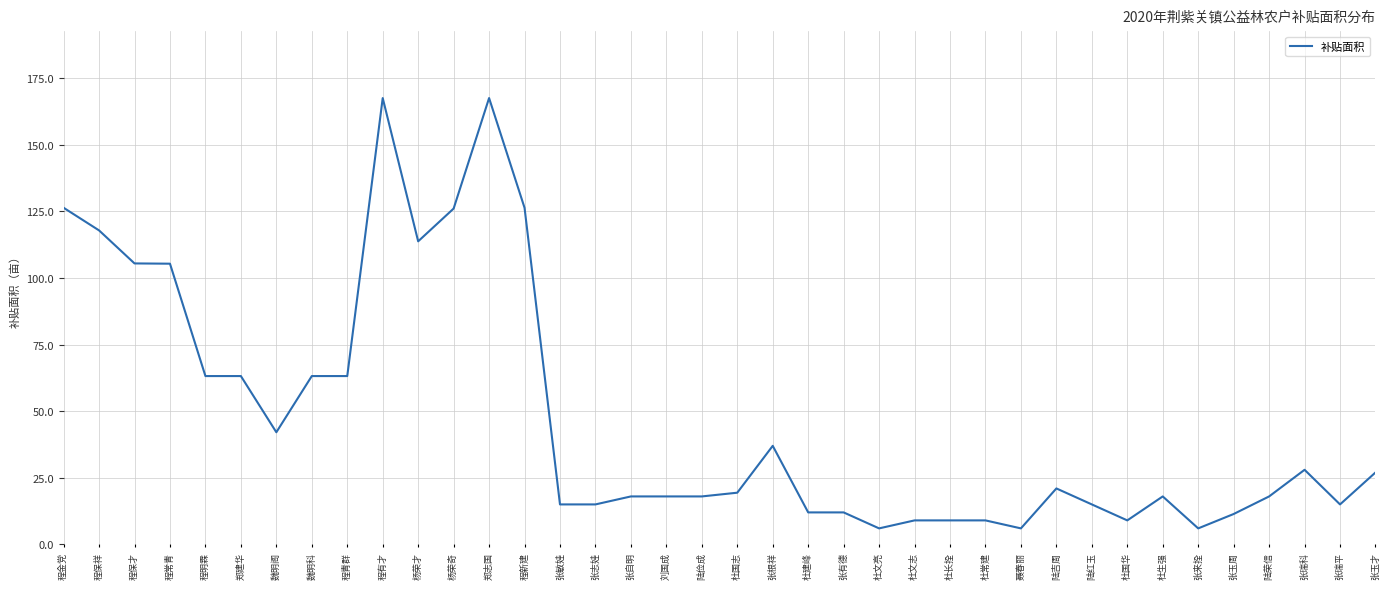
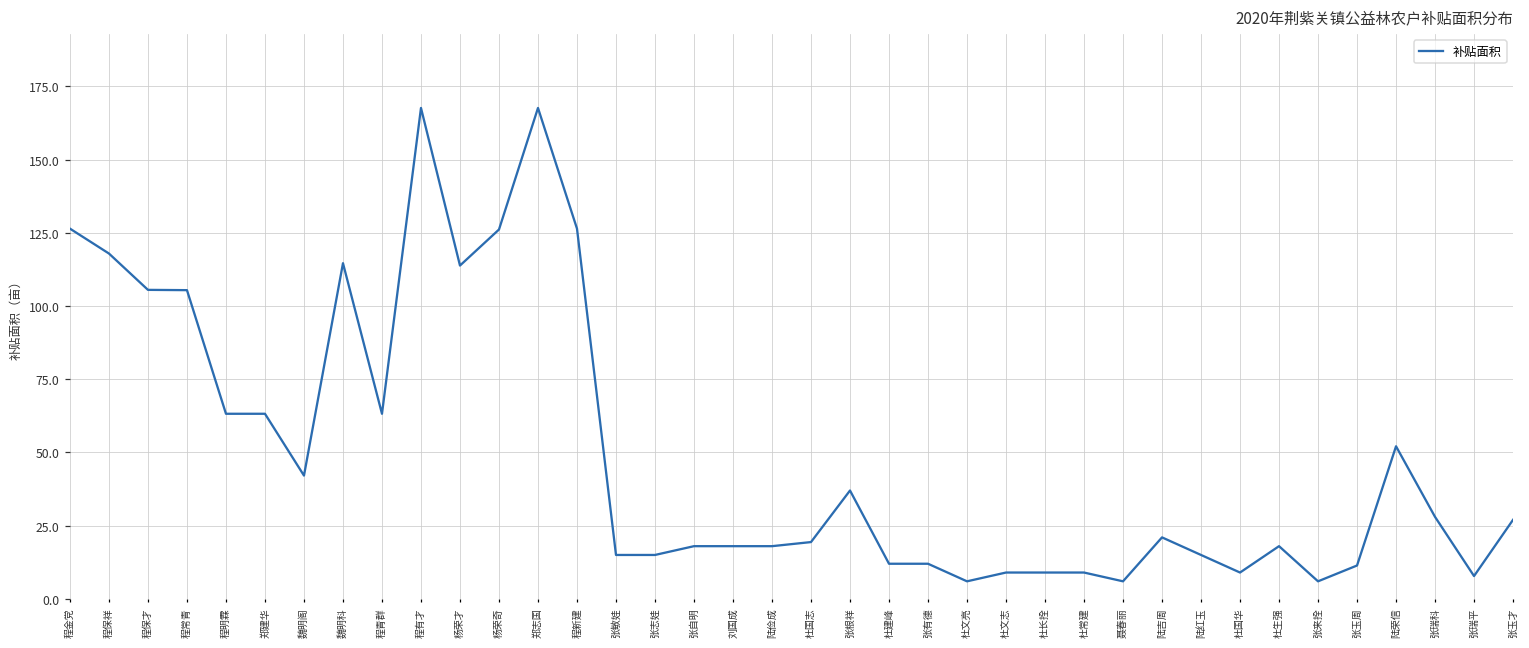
魏明科: 63 -> 115
陆荣信: 18 -> 52
张瑞平: 15 -> 8
